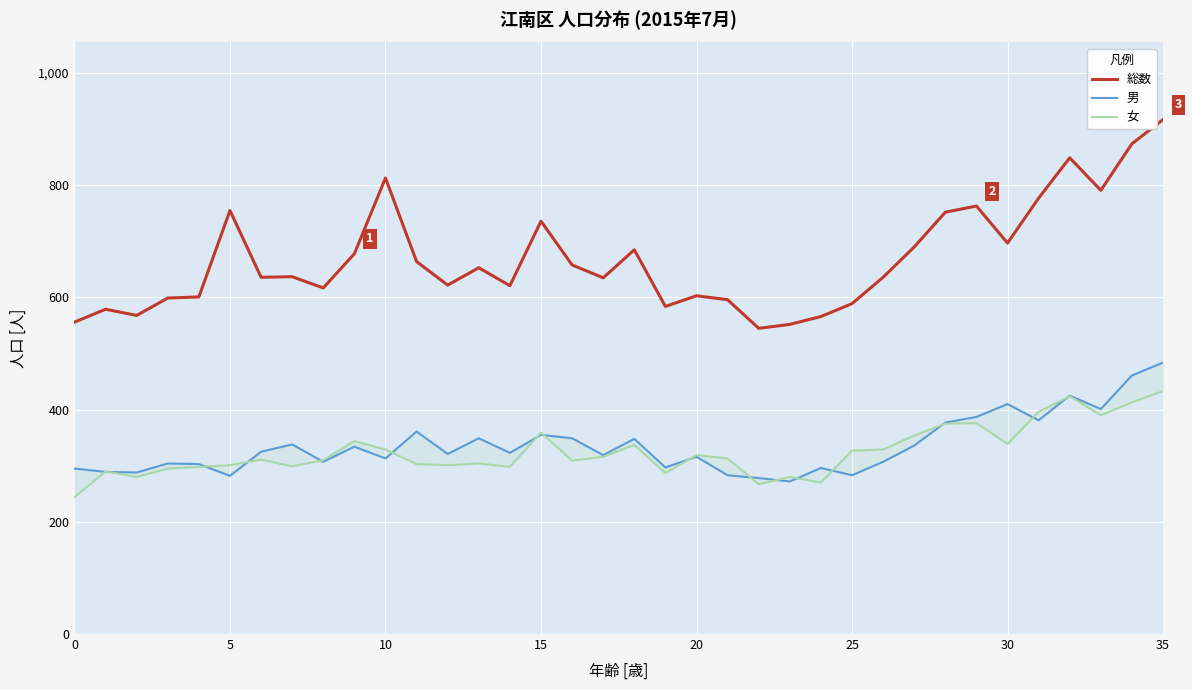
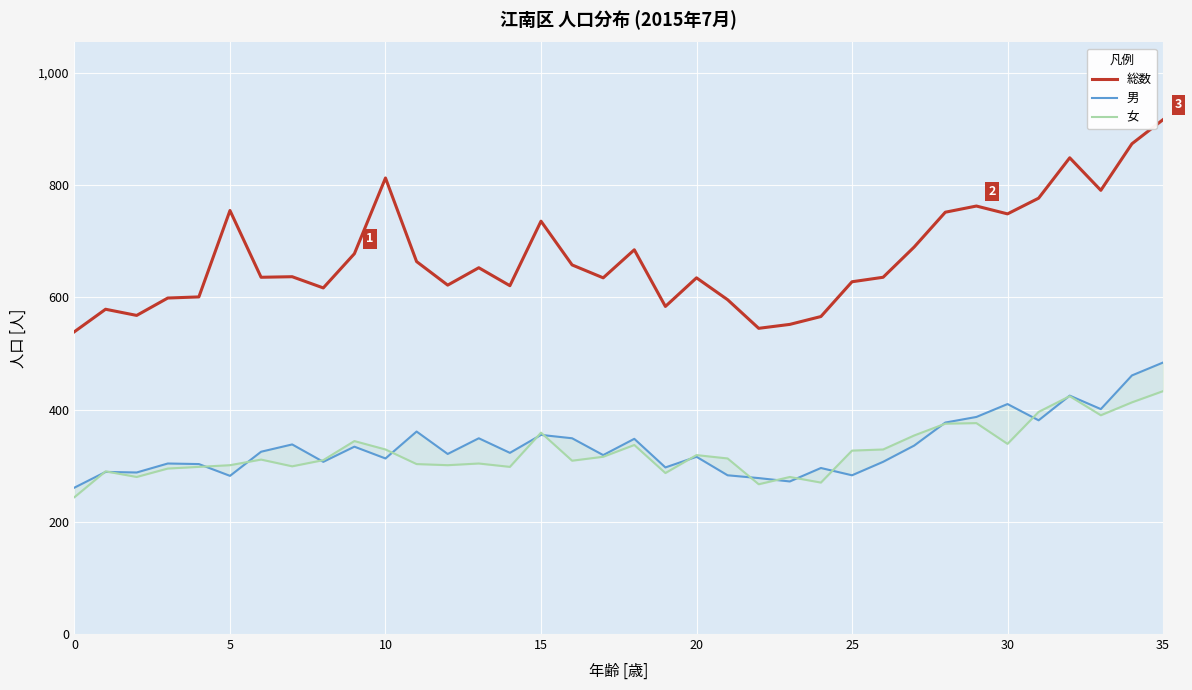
総数, 0: 560 -> 540
男, 0: 300 -> 260
総数, 20: 600 -> 640
総数, 25: 590 -> 630
総数, 30: 700 -> 750
